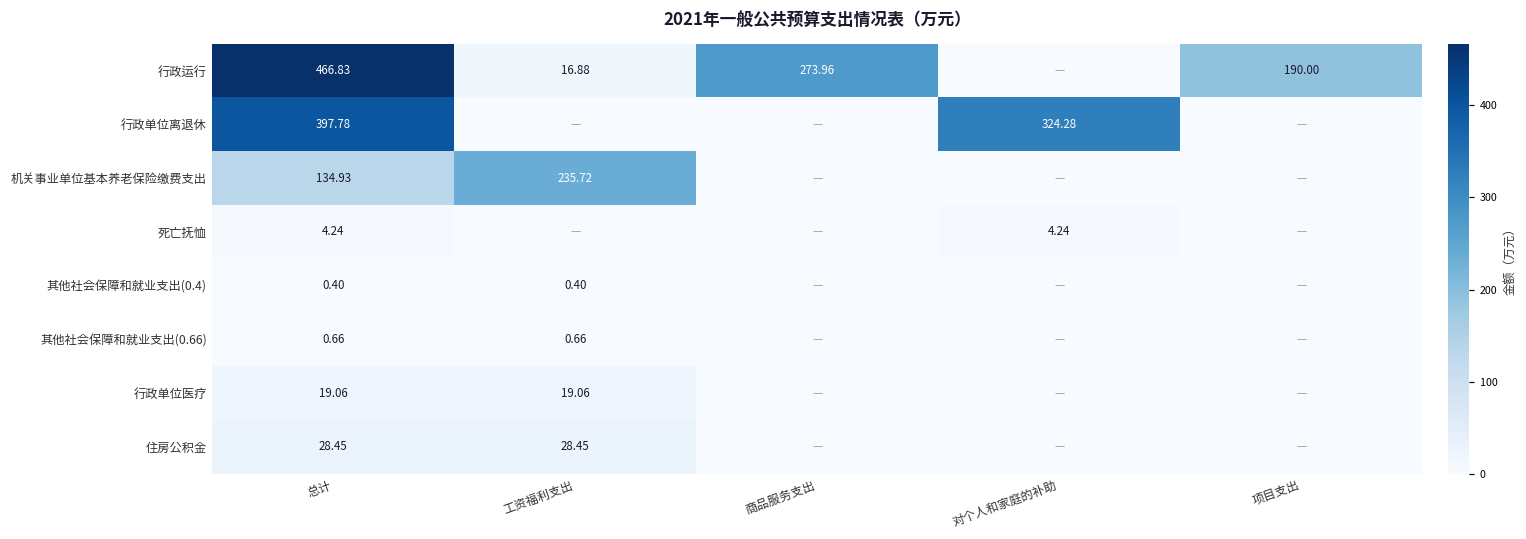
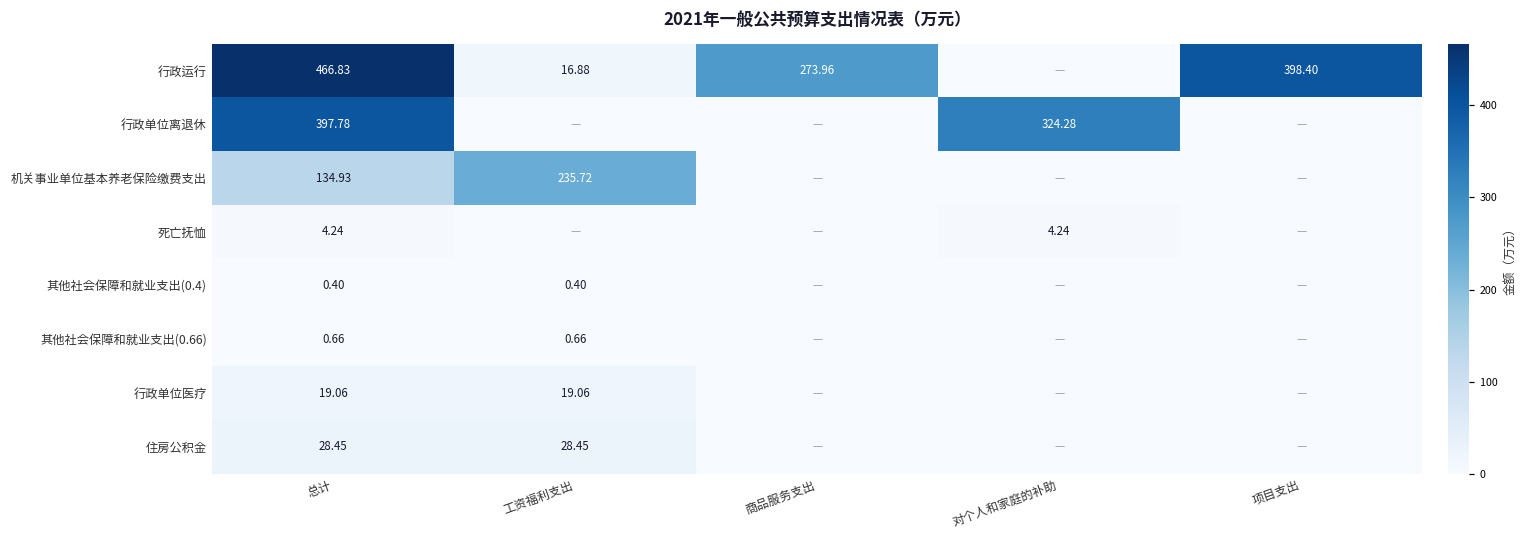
行政运行, 项目支出: 190.00 -> 398.40
